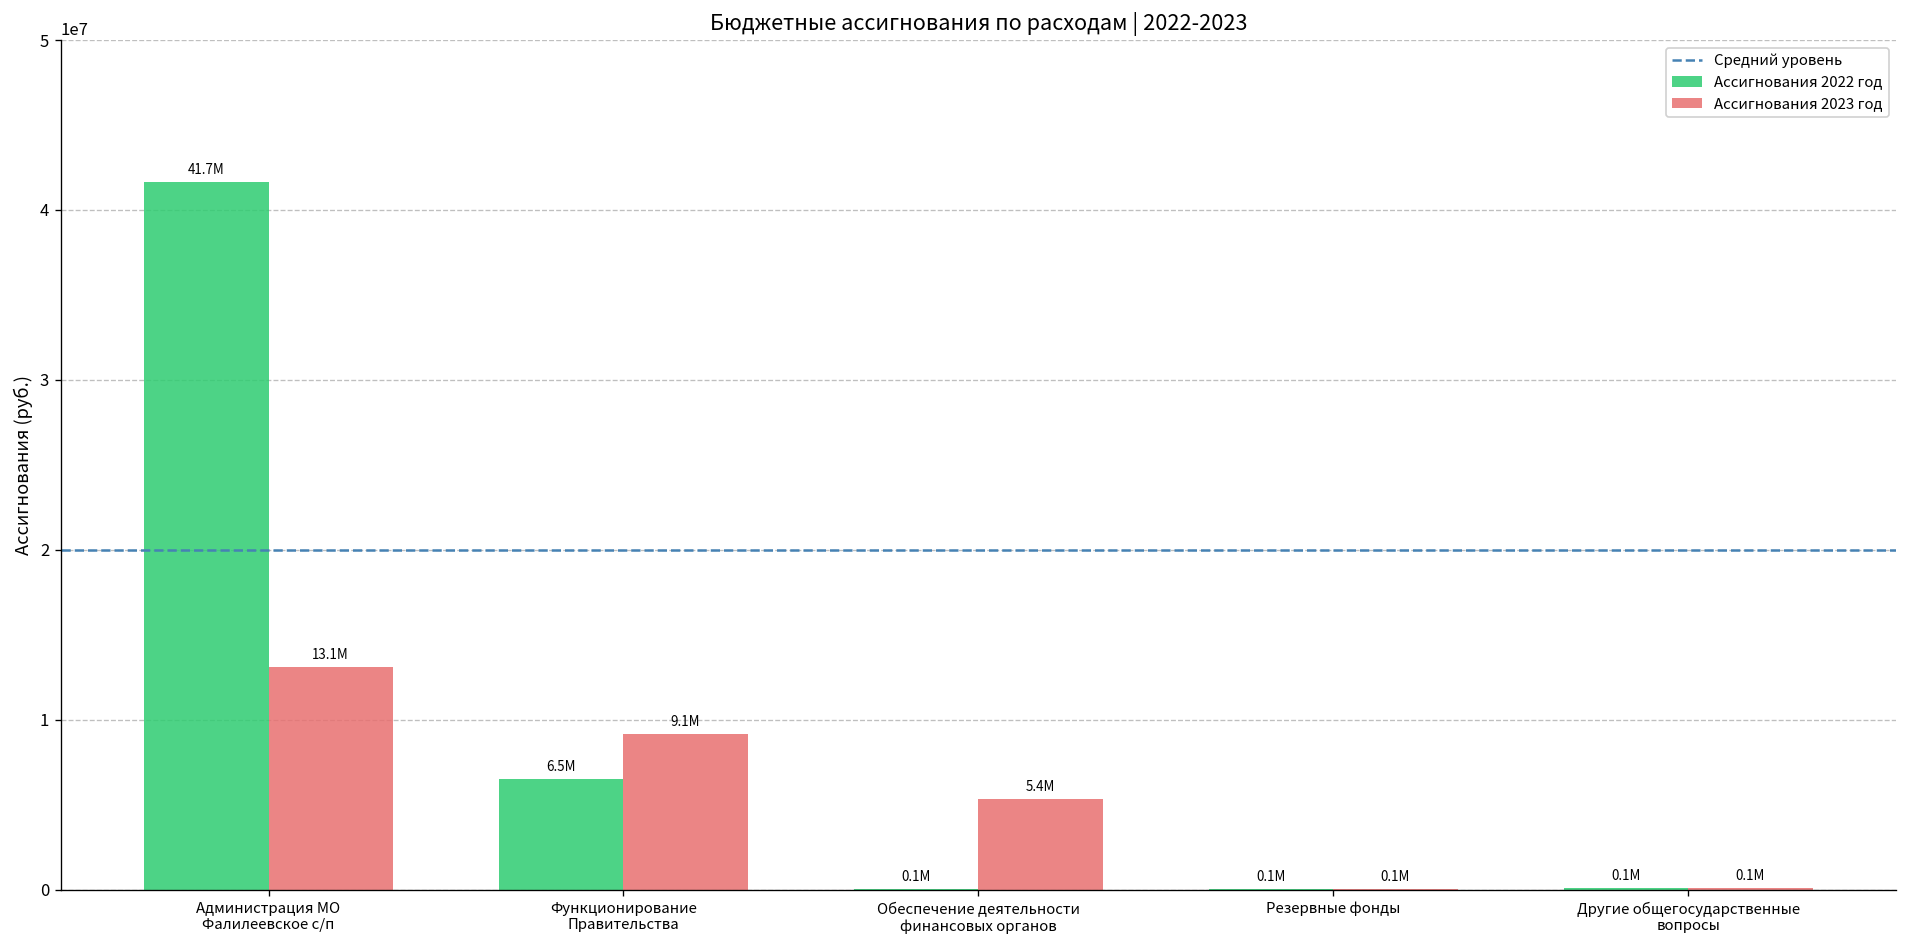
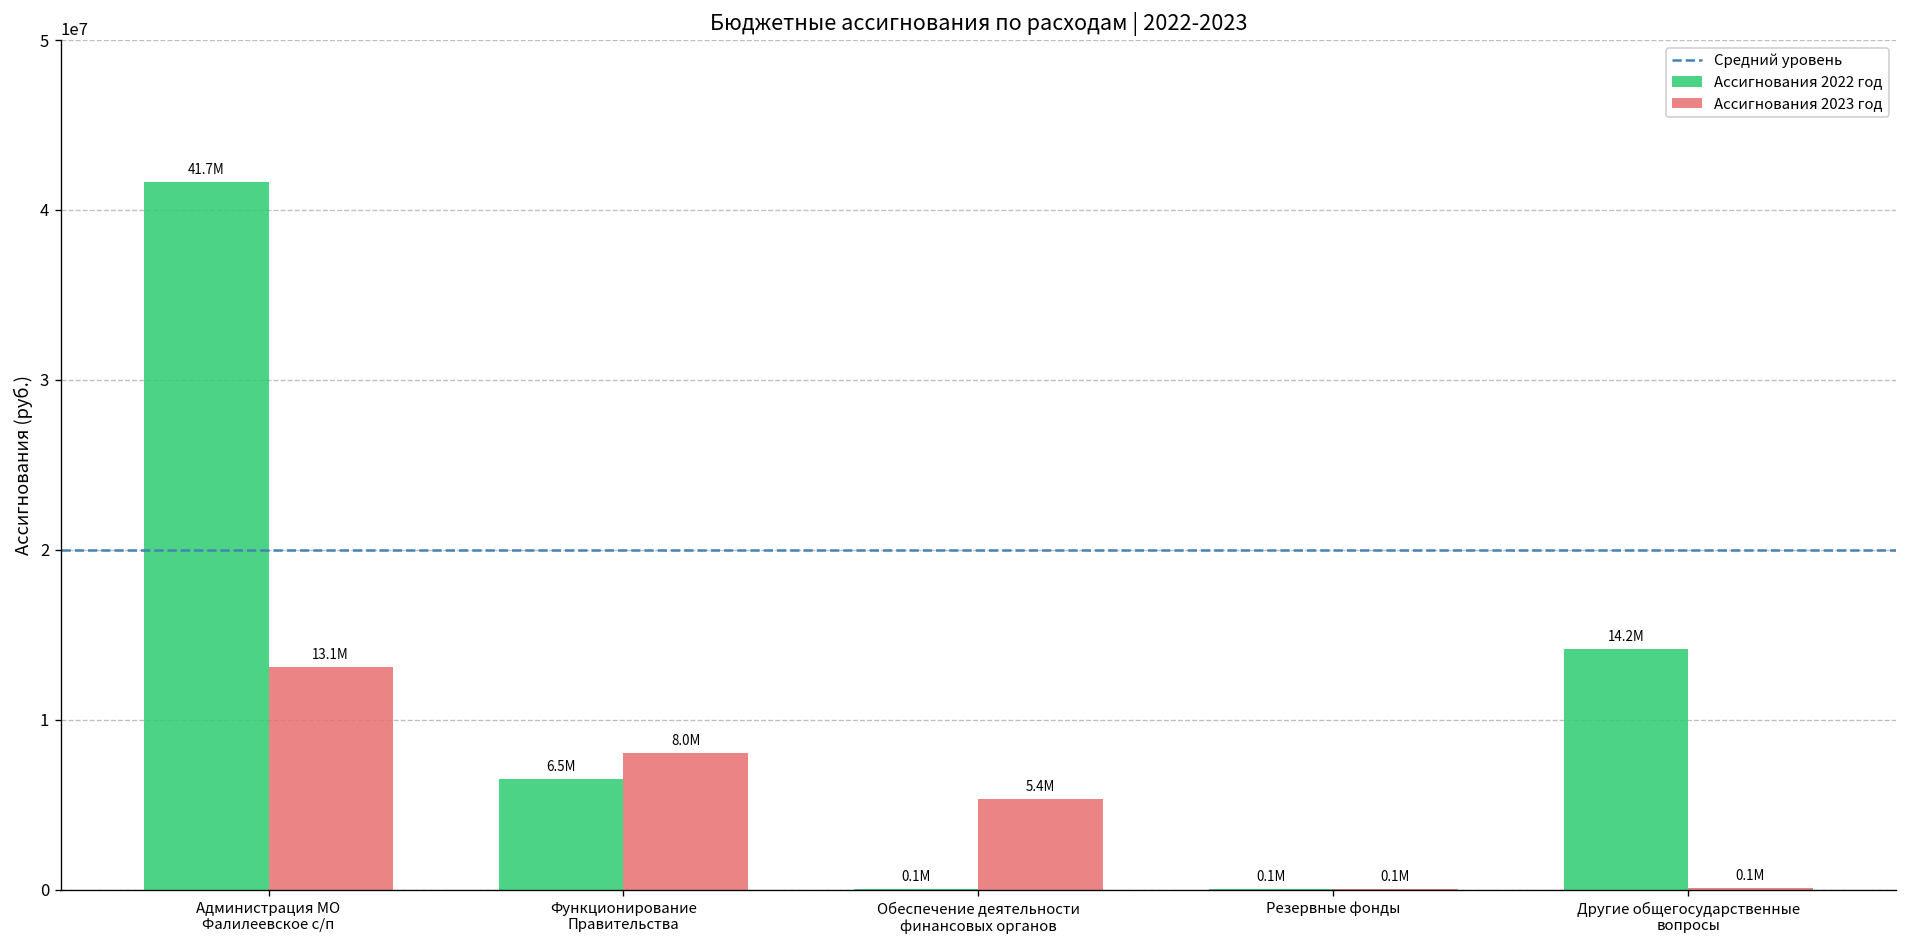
Ассигнования 2023 год, Функционирование Правительства: 9.1M -> 8.0M
Ассигнования 2022 год, Другие общегосударственные вопросы: 0.1M -> 14.2M
